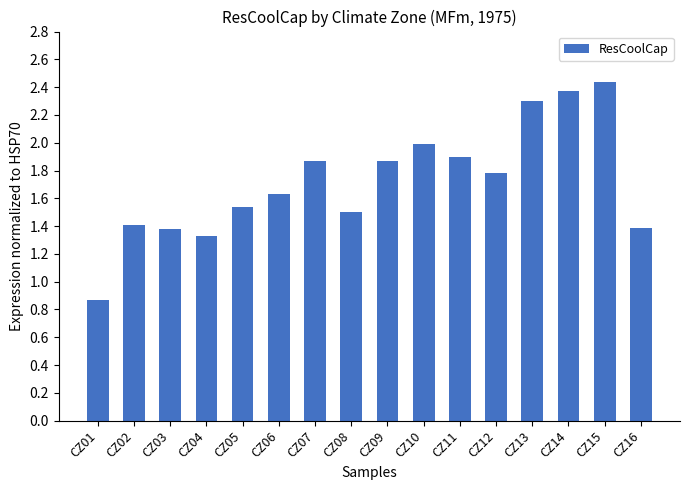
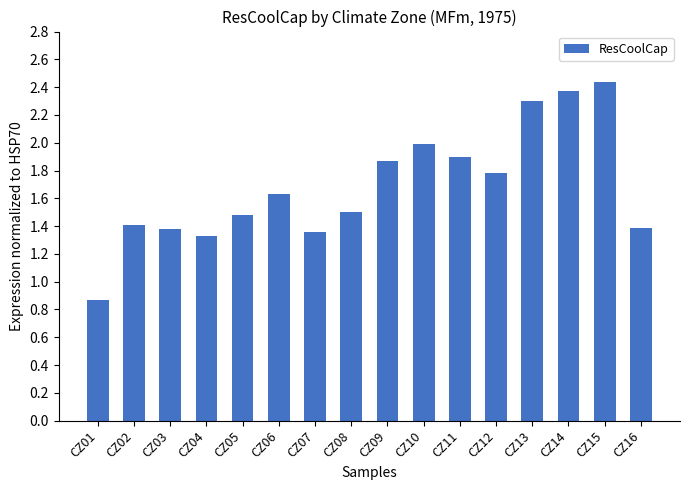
CZ05: 1.54 -> 1.48
CZ07: 1.87 -> 1.36
